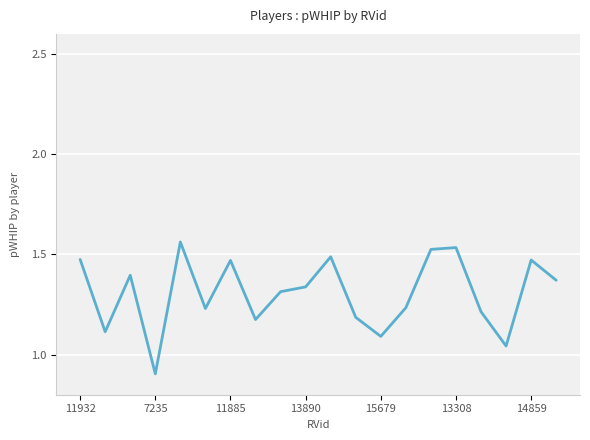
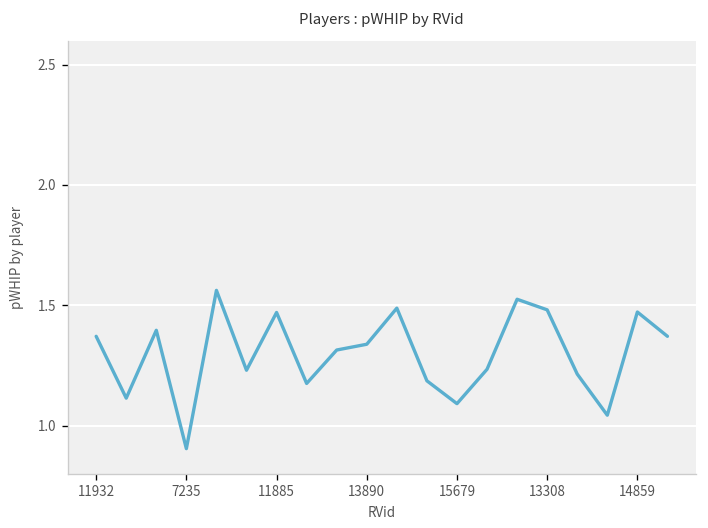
11932: 1.48 -> 1.37
13308: 1.53 -> 1.48
